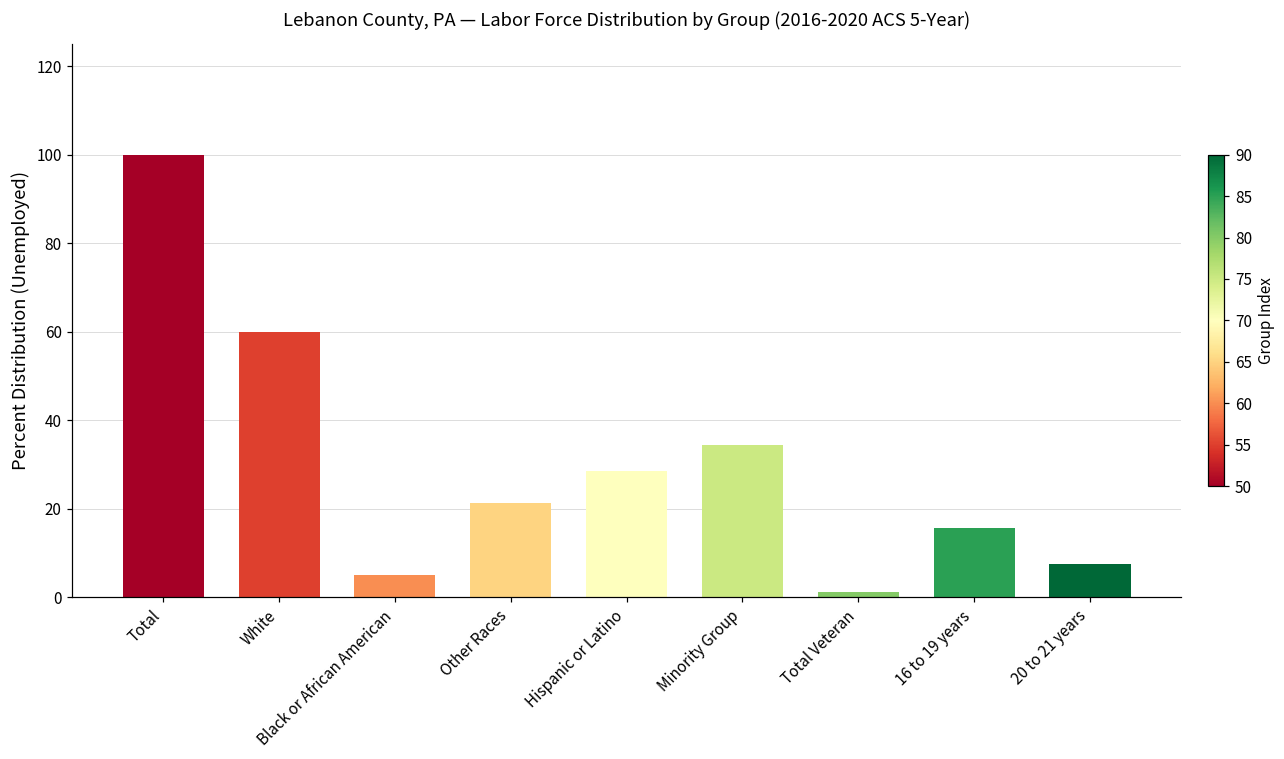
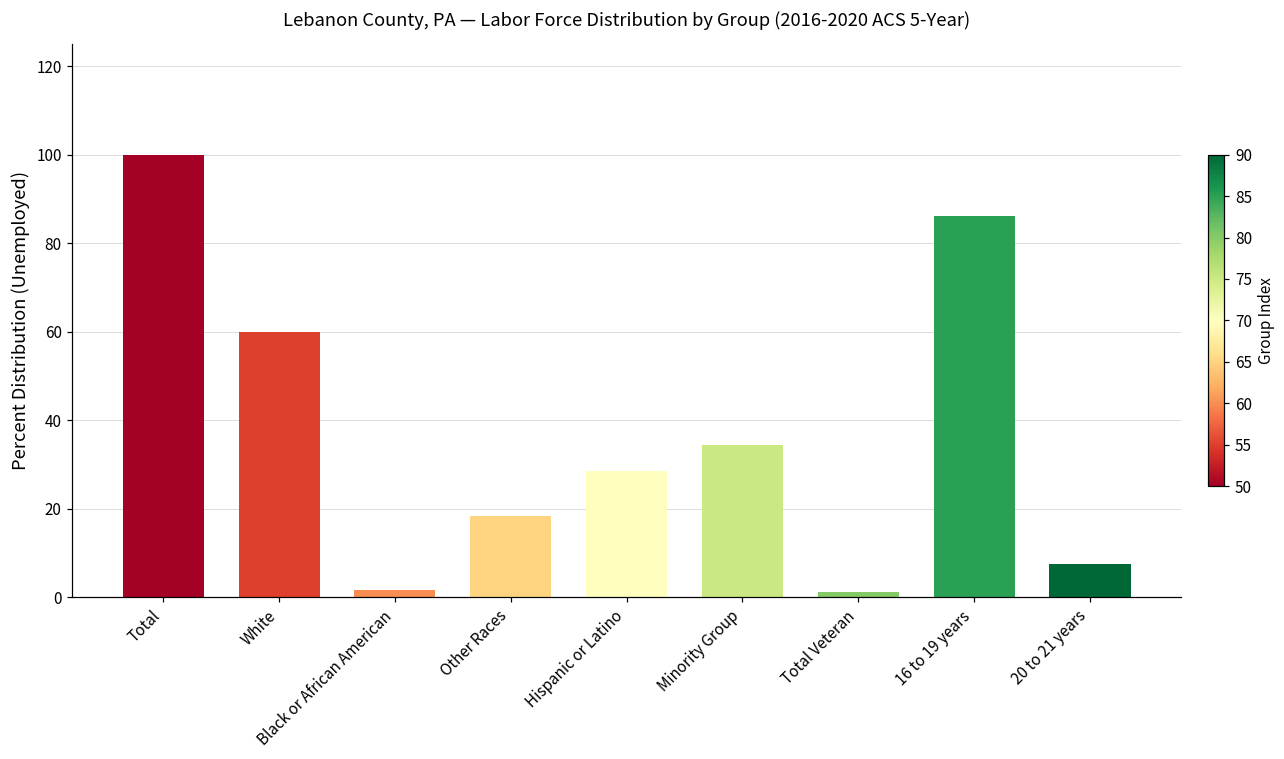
Black or African American: 5 -> 2
Other Races: 21 -> 18
16 to 19 years: 16 -> 86
